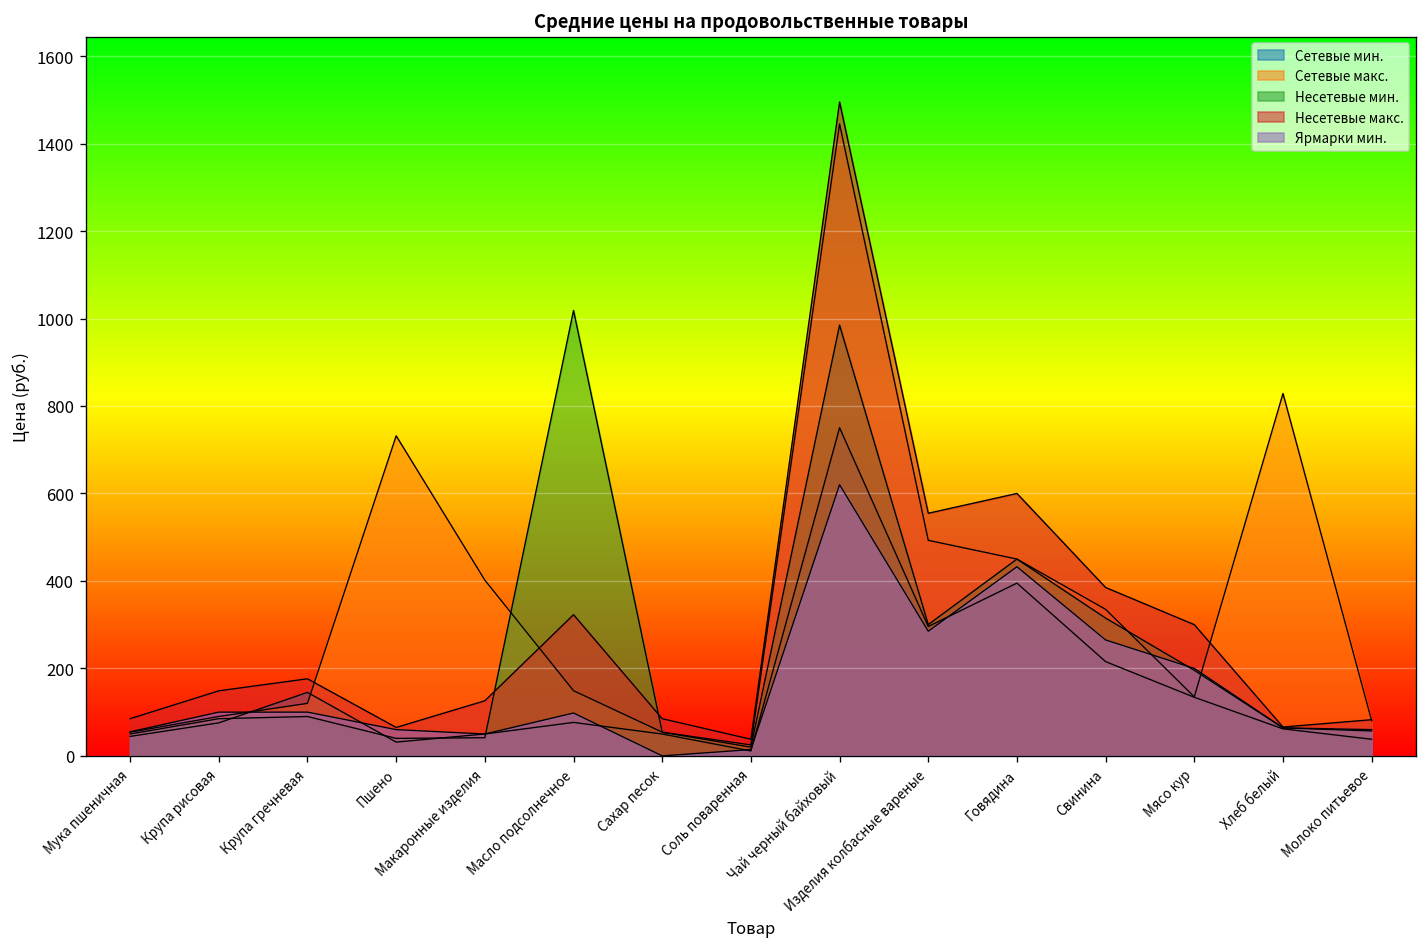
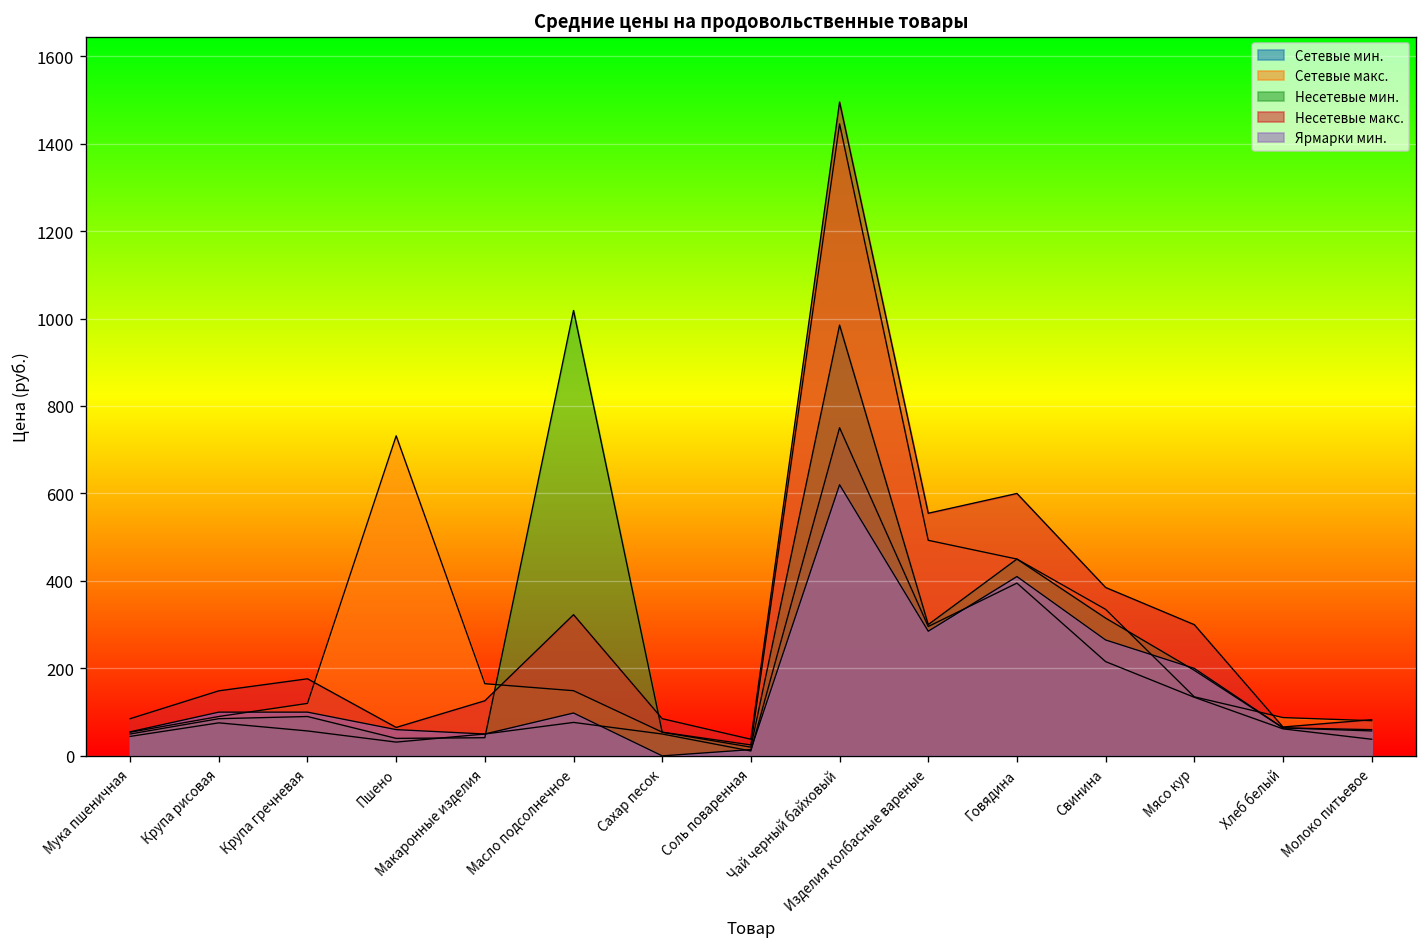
Сетевые мин., Крупа гречневая: 150 -> 60
Сетевые макс., Макаронные изделия: 400 -> 160
Ярмарки мин., Говядина: 430 -> 410
Сетевые макс., Хлеб белый: 830 -> 90
